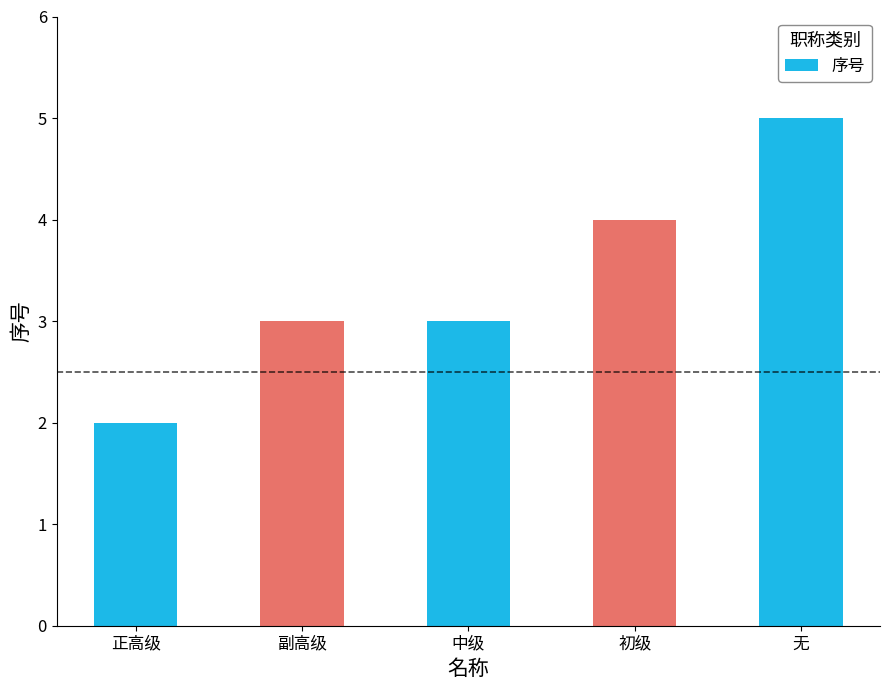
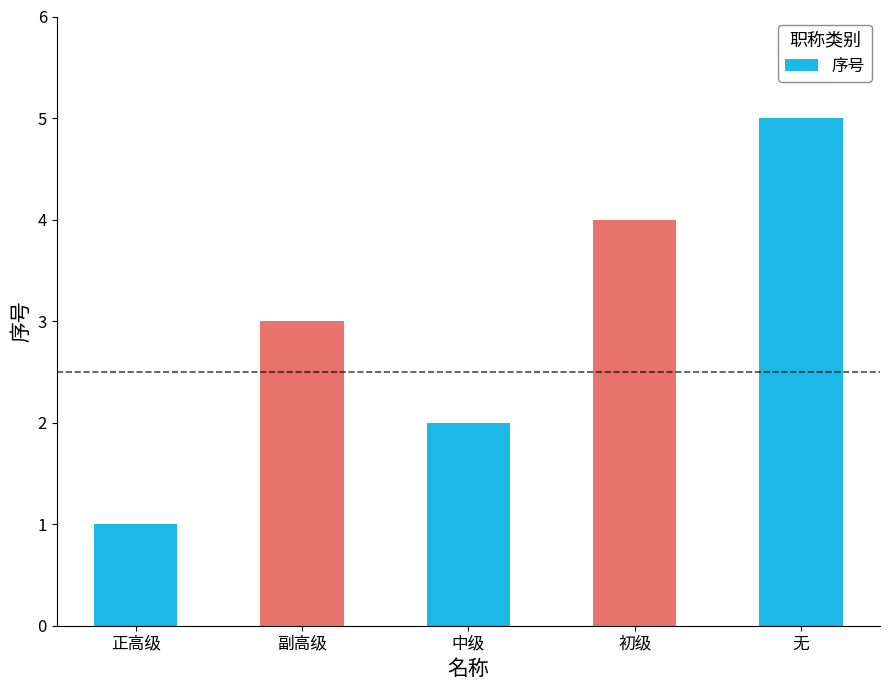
正高级: 2 -> 1
中级: 3 -> 2
